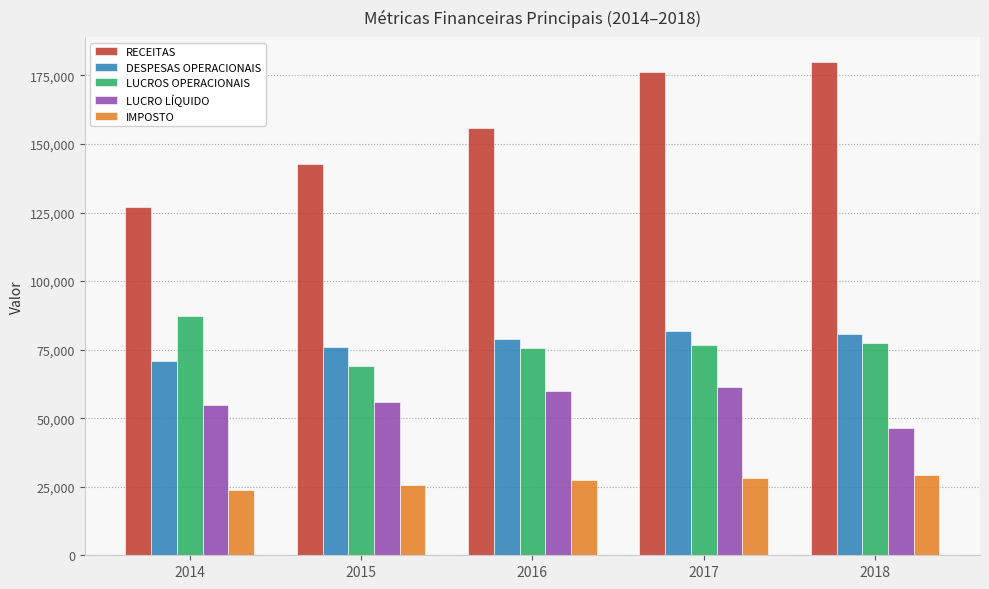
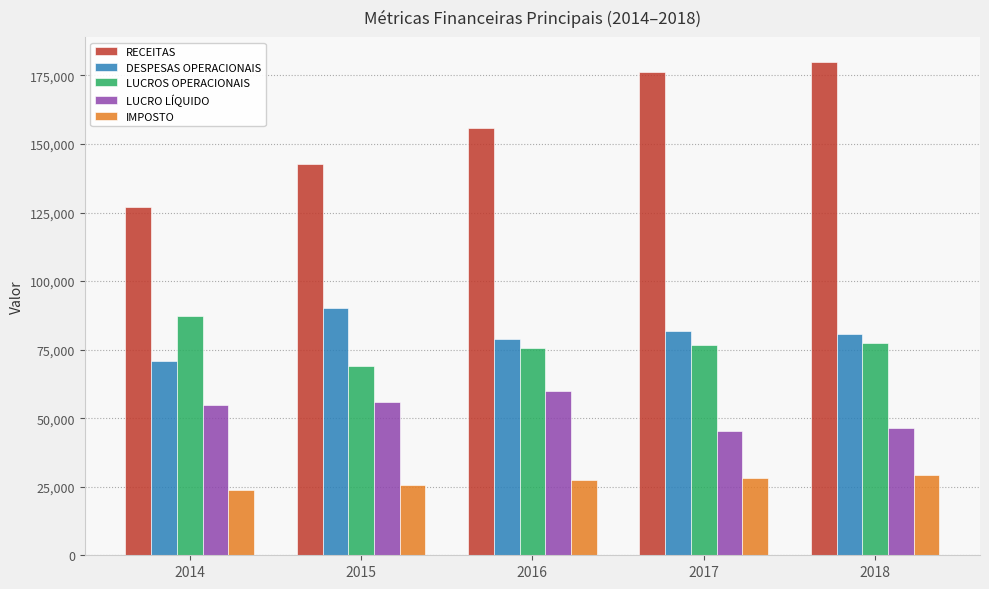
DESPESAS OPERACIONAIS, 2015: 76,000 -> 90,000
LUCRO LÍQUIDO, 2017: 61,000 -> 45,000
